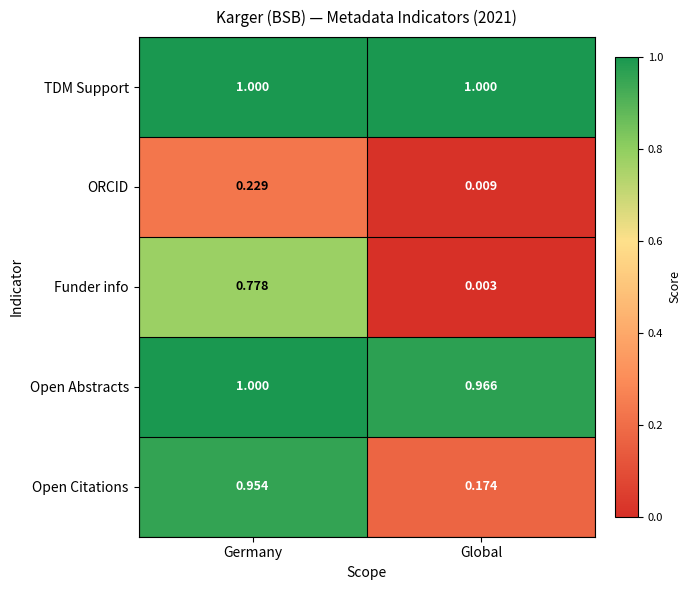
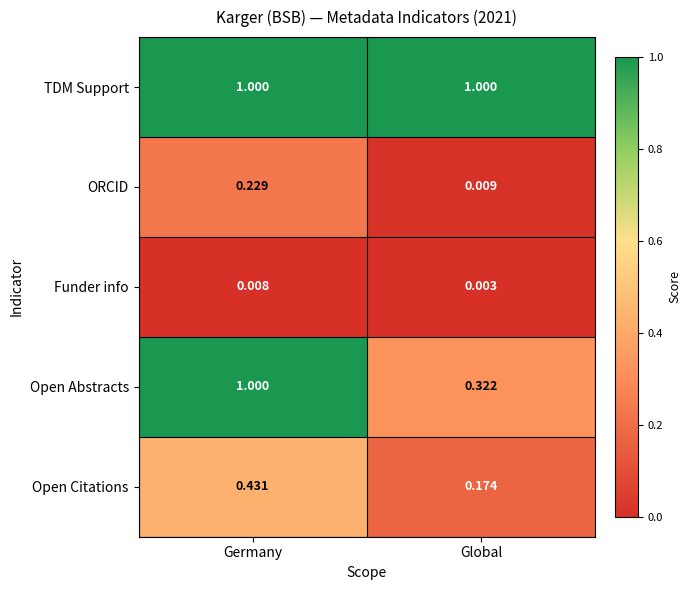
Funder info, Germany: 0.778 -> 0.008
Open Abstracts, Global: 0.966 -> 0.322
Open Citations, Germany: 0.954 -> 0.431
